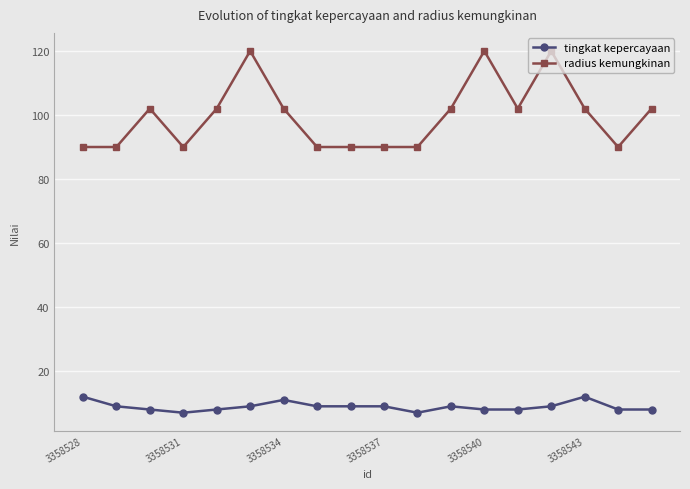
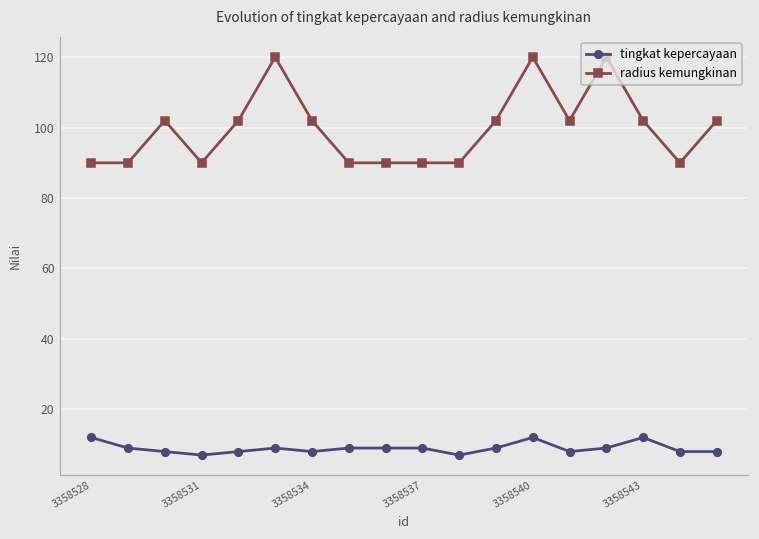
tingkat kepercayaan, 3358534: 11 -> 8
tingkat kepercayaan, 3358540: 8 -> 12
